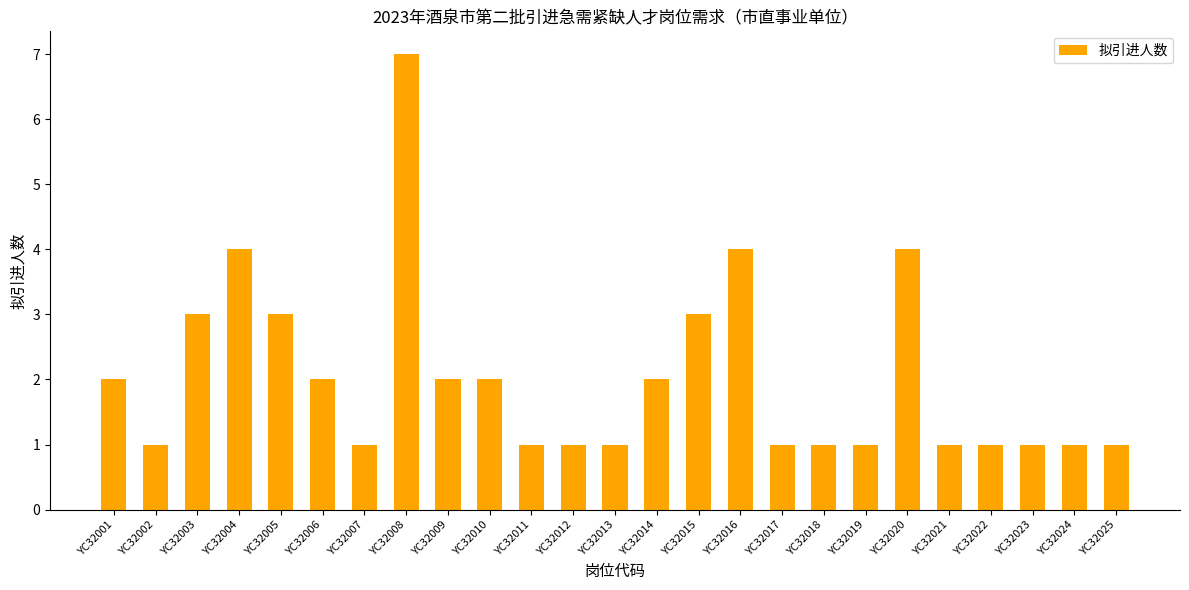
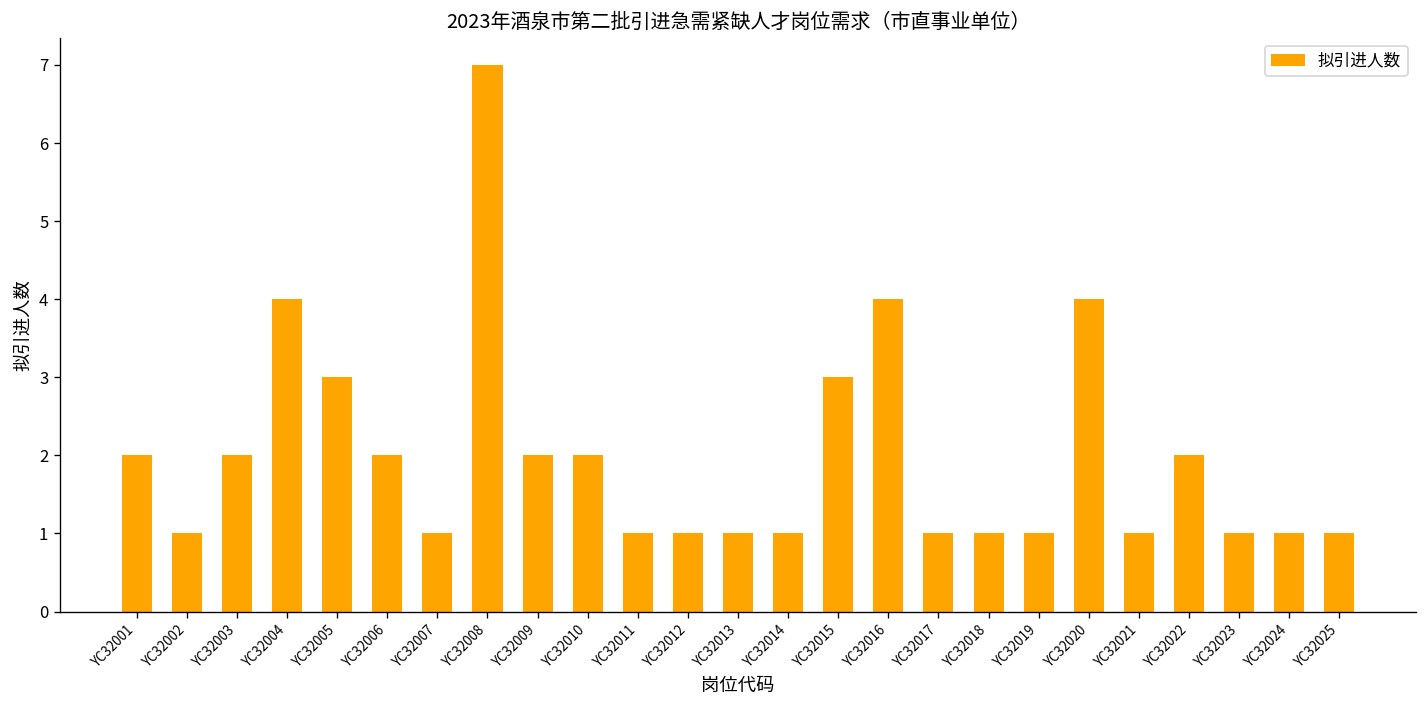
YC32003: 3 -> 2
YC32014: 2 -> 1
YC32022: 1 -> 2
